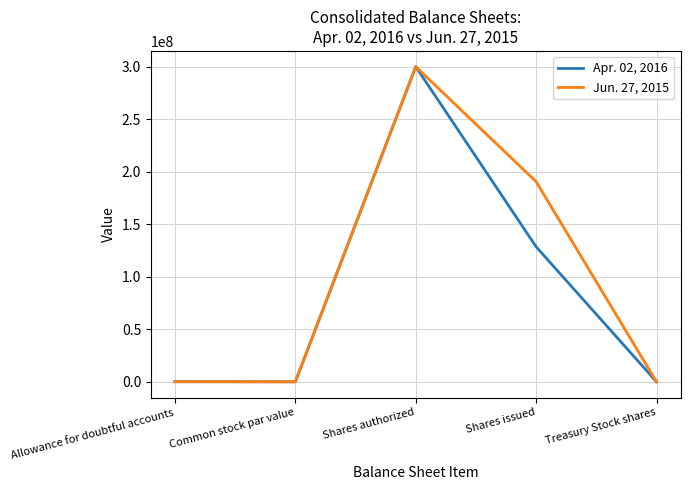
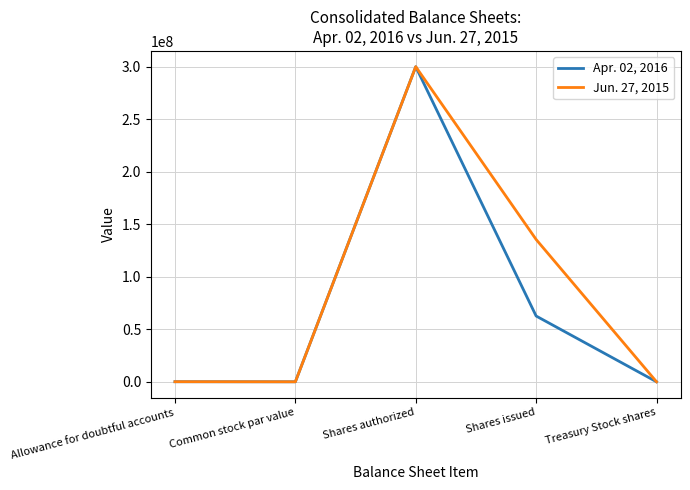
Apr. 02, 2016, Shares issued: 129000000 -> 63000000
Jun. 27, 2015, Shares issued: 191000000 -> 135000000
